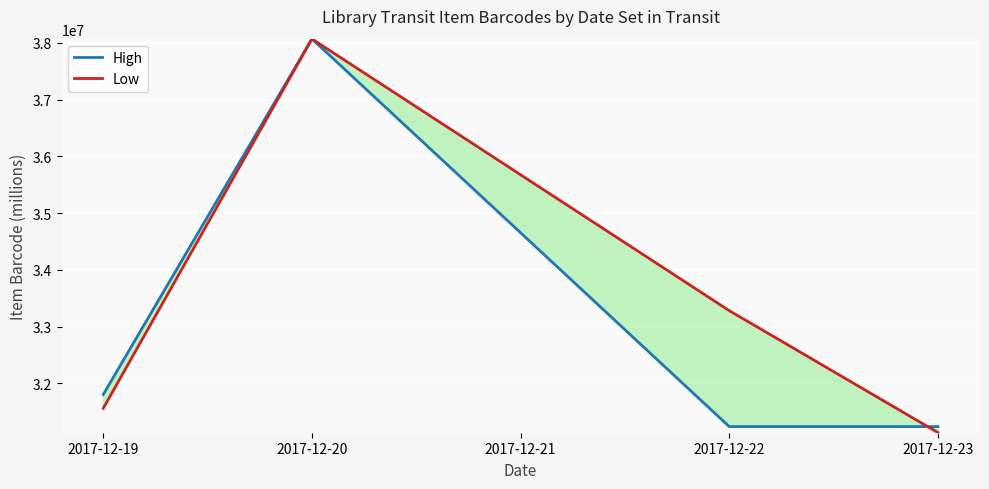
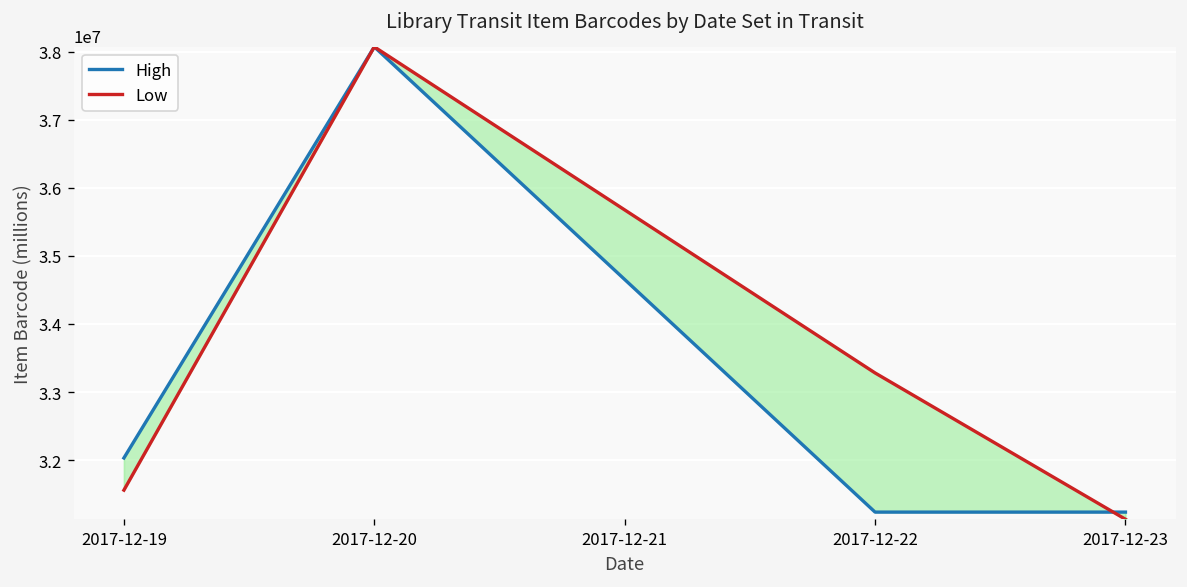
High, 2017-12-19: 31800000 -> 32000000
